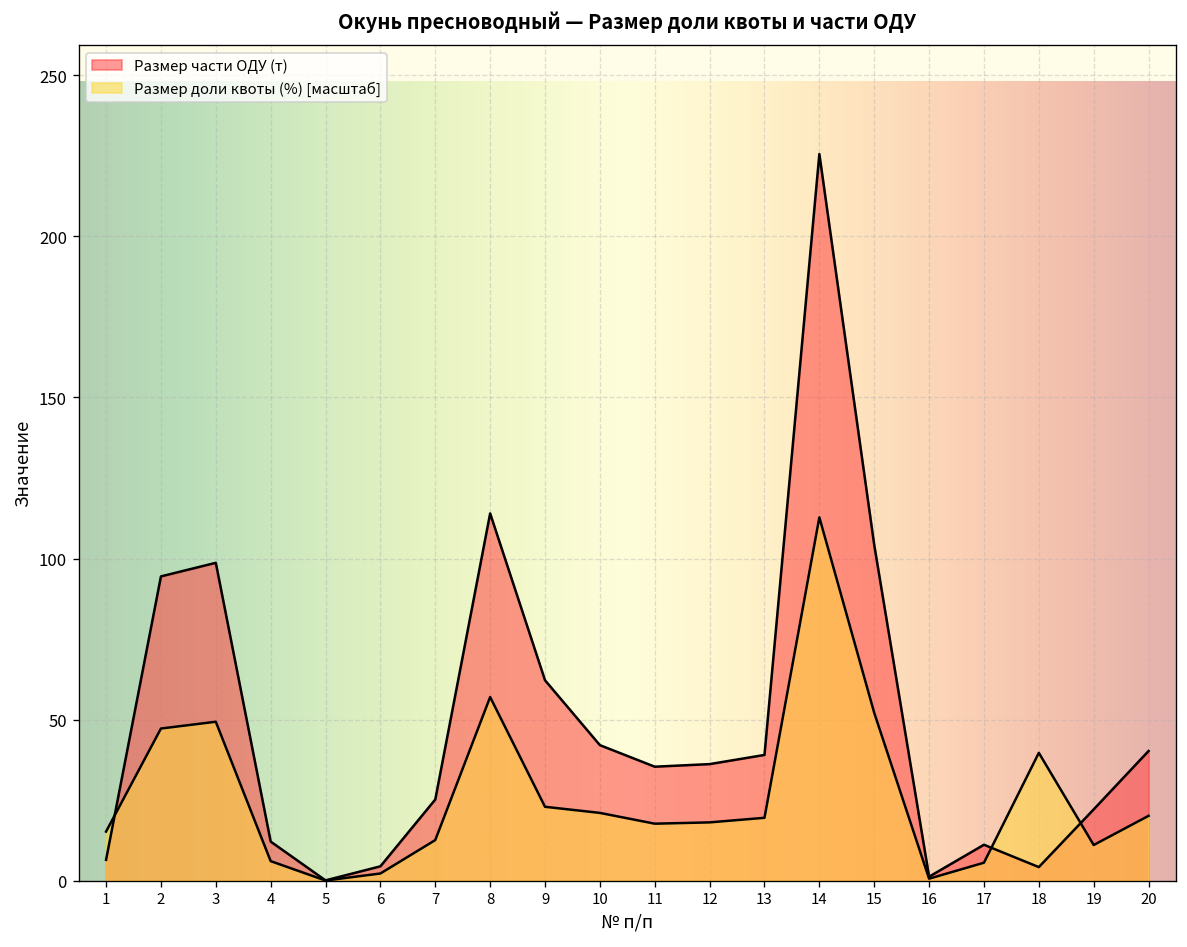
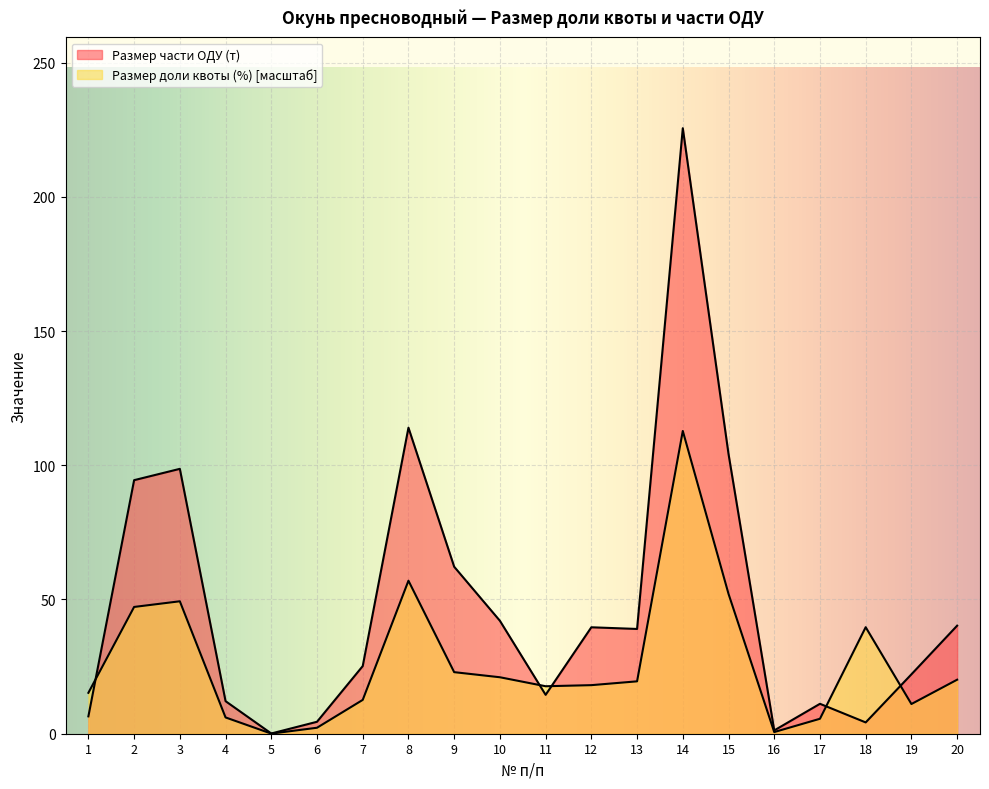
Размер части ОДУ (т), 11: 35 -> 14
Размер части ОДУ (т), 12: 36 -> 40
